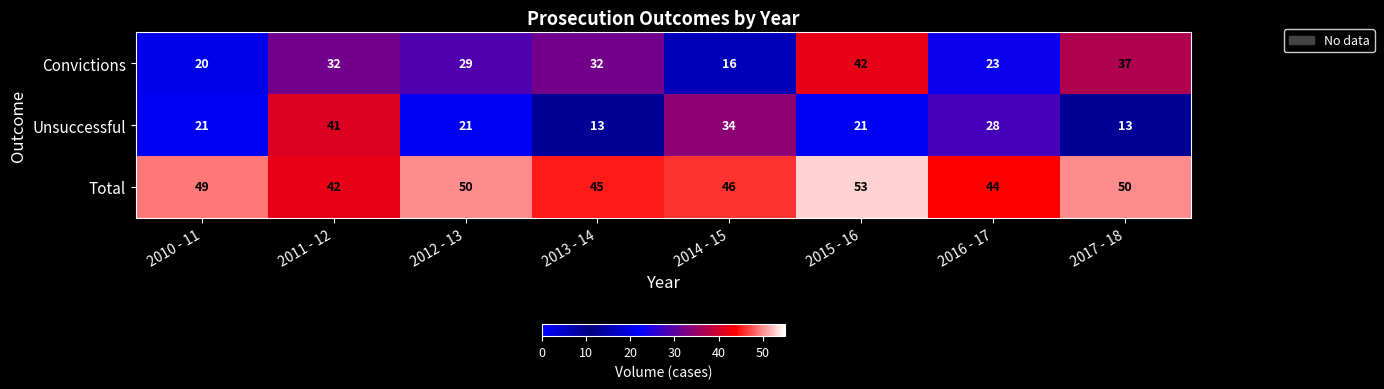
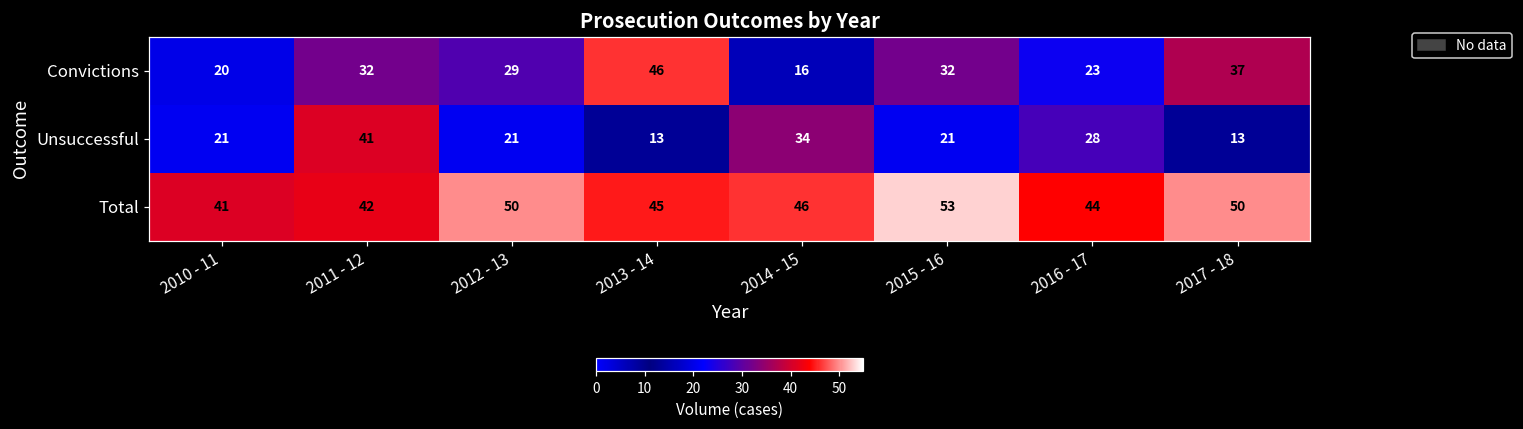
Convictions, 2013 - 14: 32 -> 46
Convictions, 2015 - 16: 42 -> 32
Total, 2010 - 11: 49 -> 41
